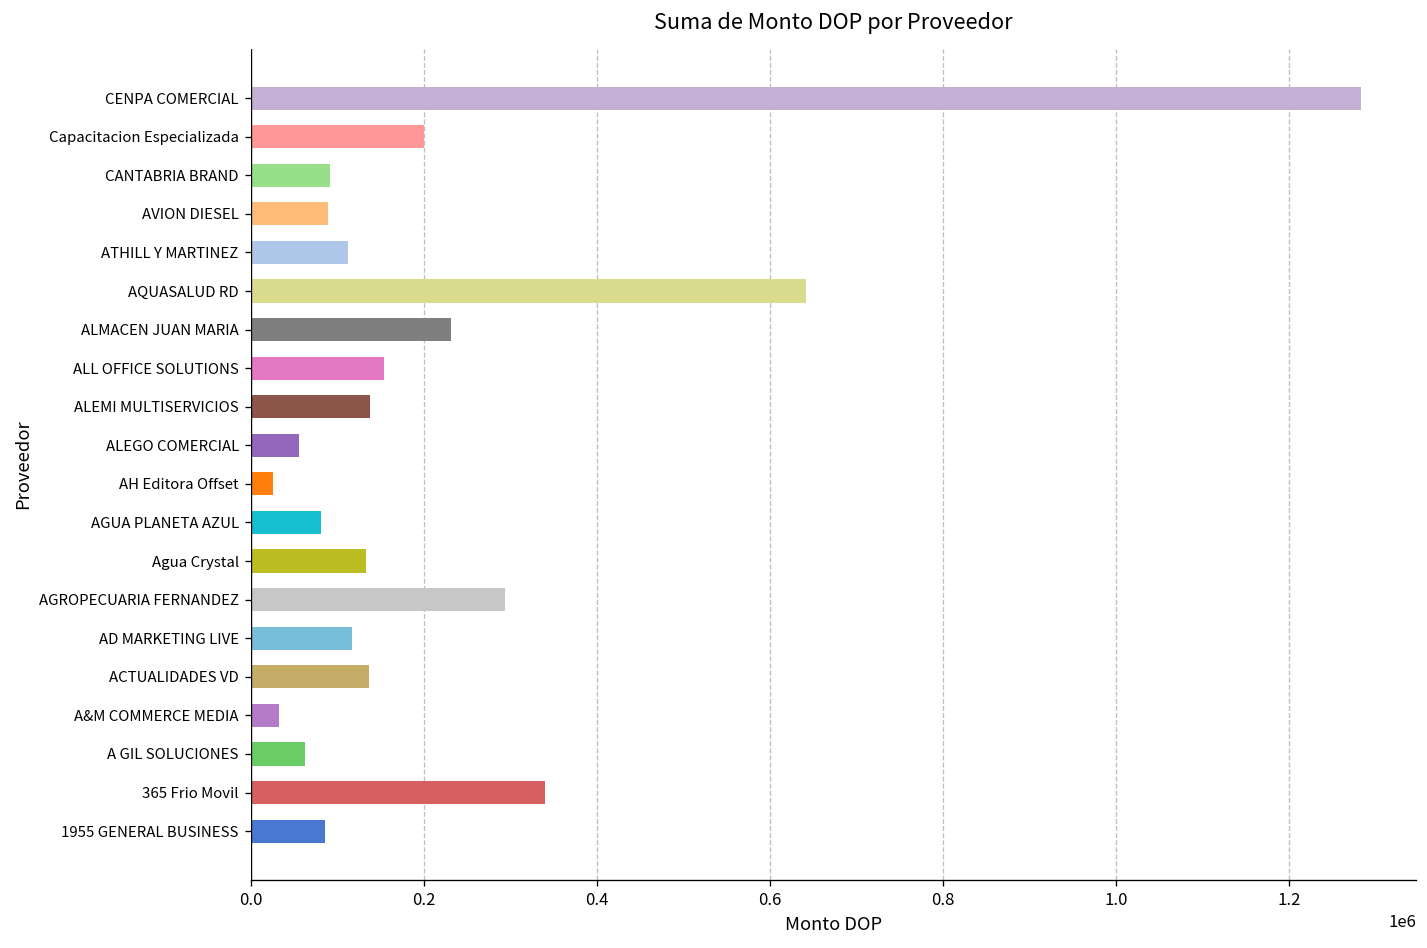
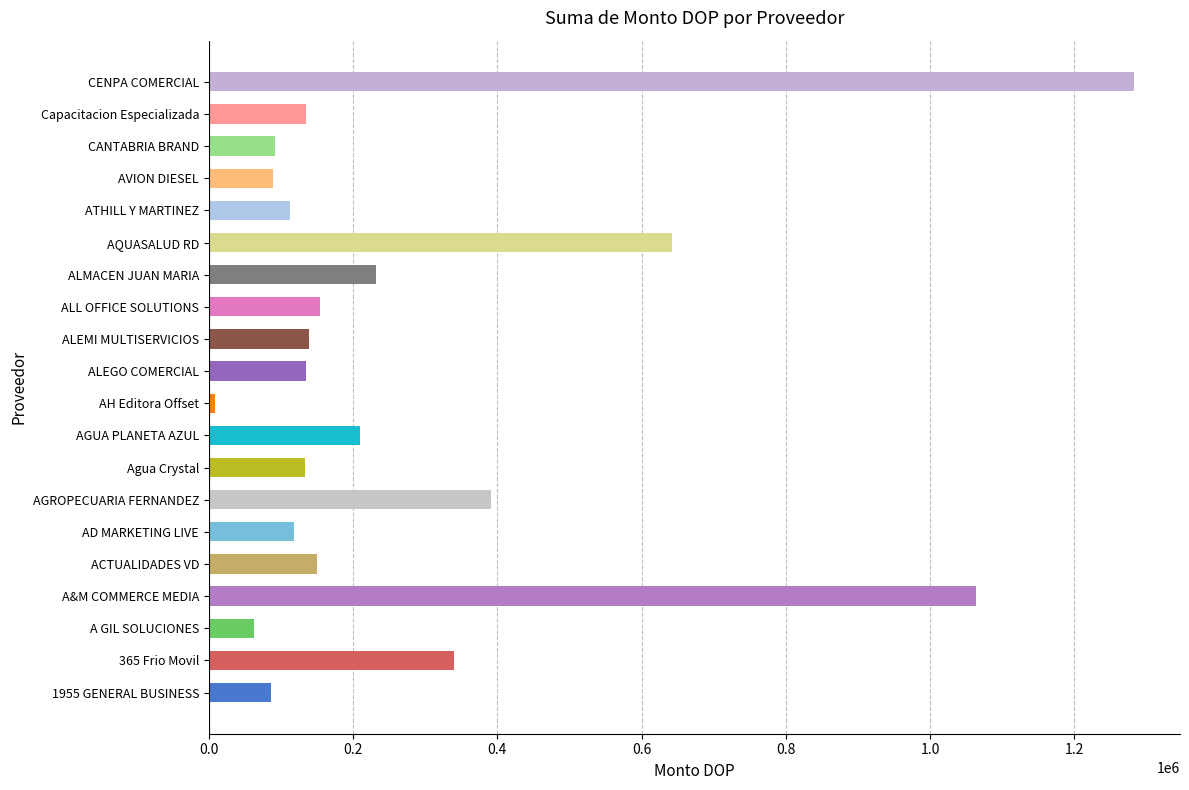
Capacitacion Especializada: 200000 -> 130000
ALEGO COMERCIAL: 60000 -> 130000
AH Editora Offset: 30000 -> 10000
AGUA PLANETA AZUL: 80000 -> 210000
AGROPECUARIA FERNANDEZ: 290000 -> 390000
ACTUALIDADES VD: 140000 -> 150000
A&M COMMERCE MEDIA: 30000 -> 1060000
